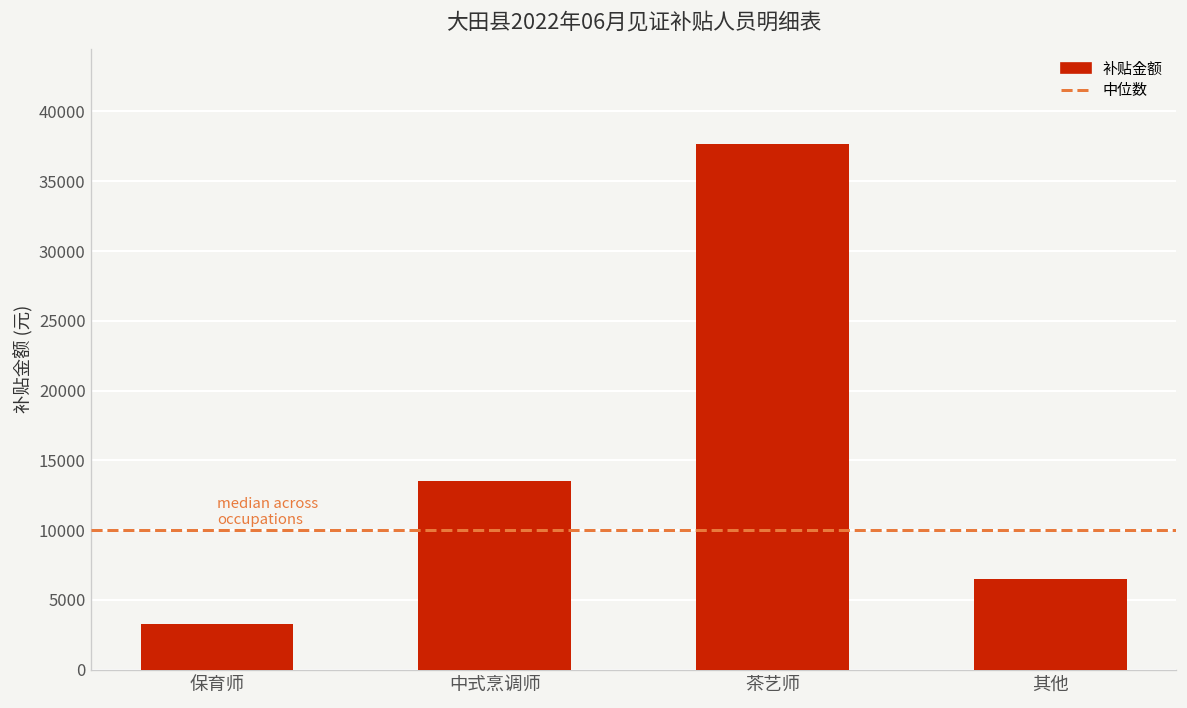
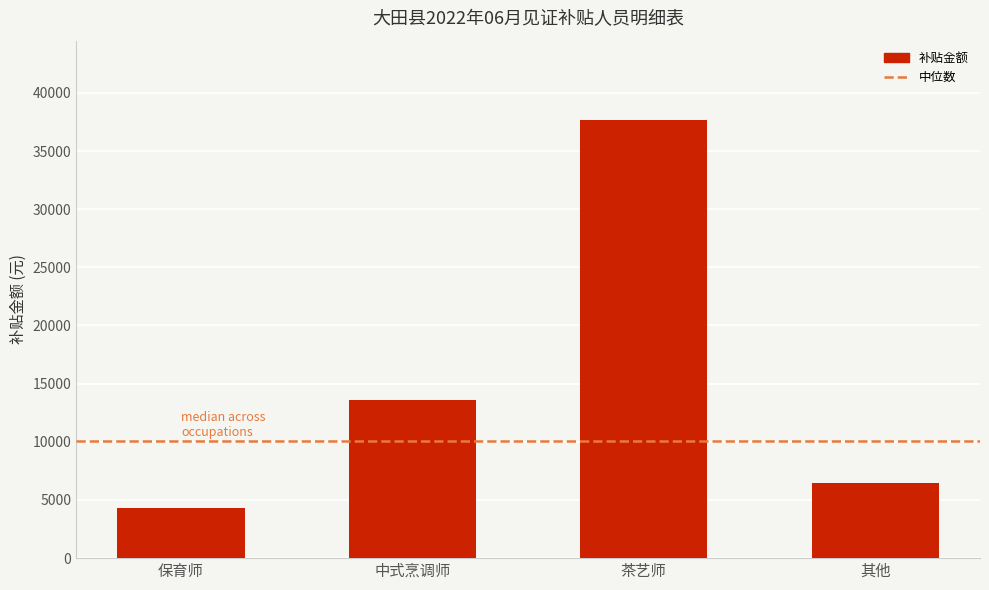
保育师: 3300 -> 4300
